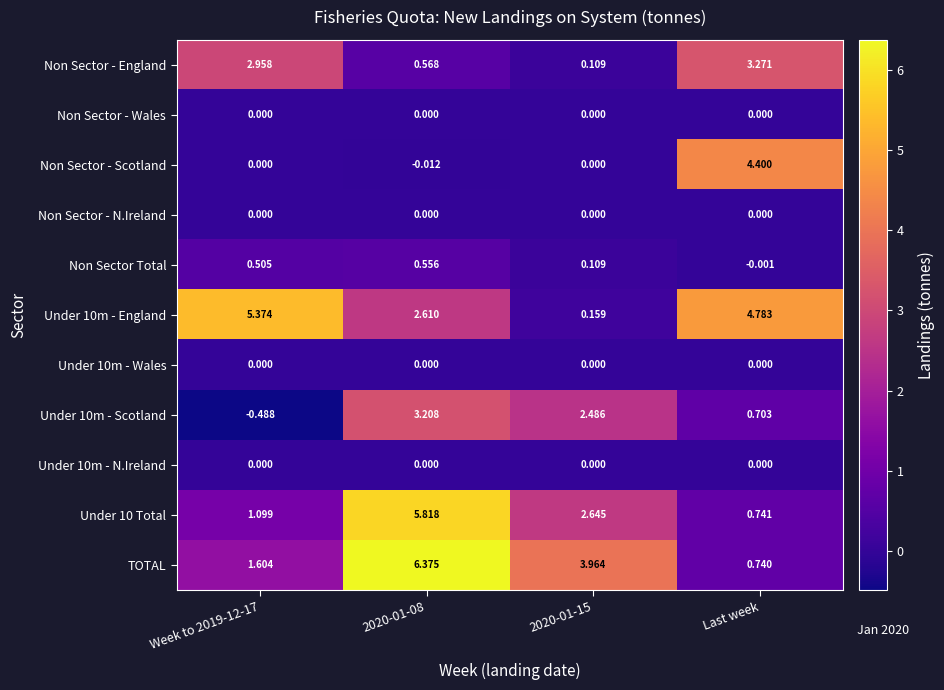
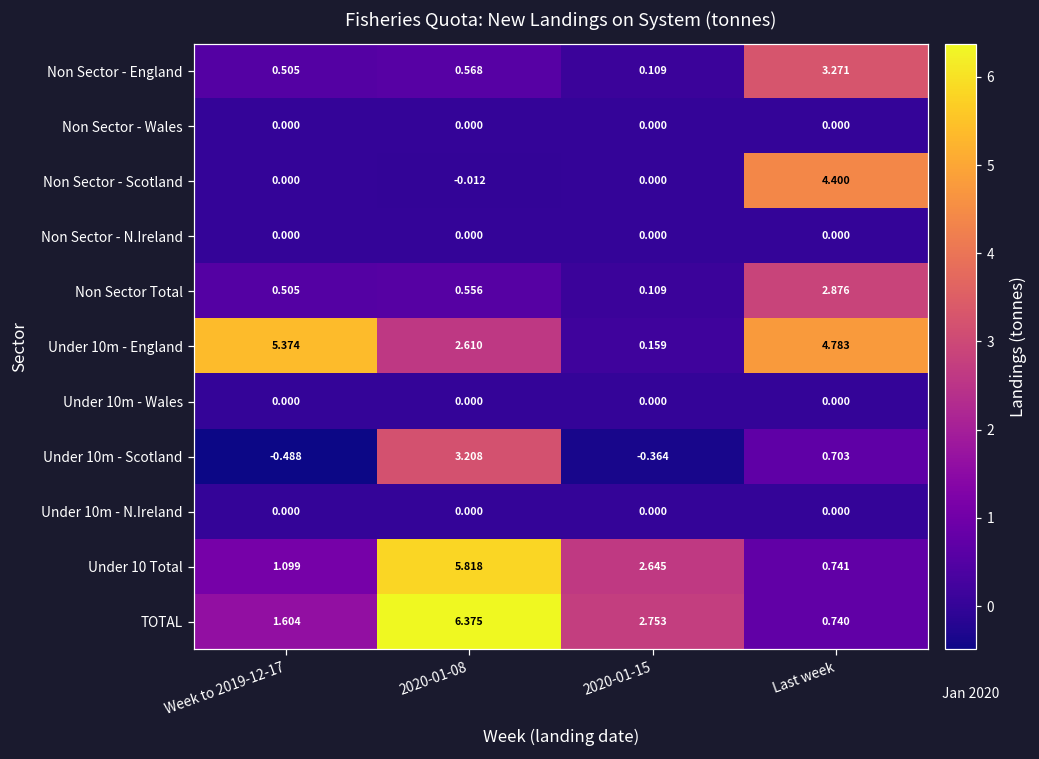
Non Sector - England, Week to 2019-12-17: 2.958 -> 0.505
Non Sector Total, Last week: -0.001 -> 2.876
Under 10m - Scotland, 2020-01-15: 2.486 -> -0.364
TOTAL, 2020-01-15: 3.964 -> 2.753
